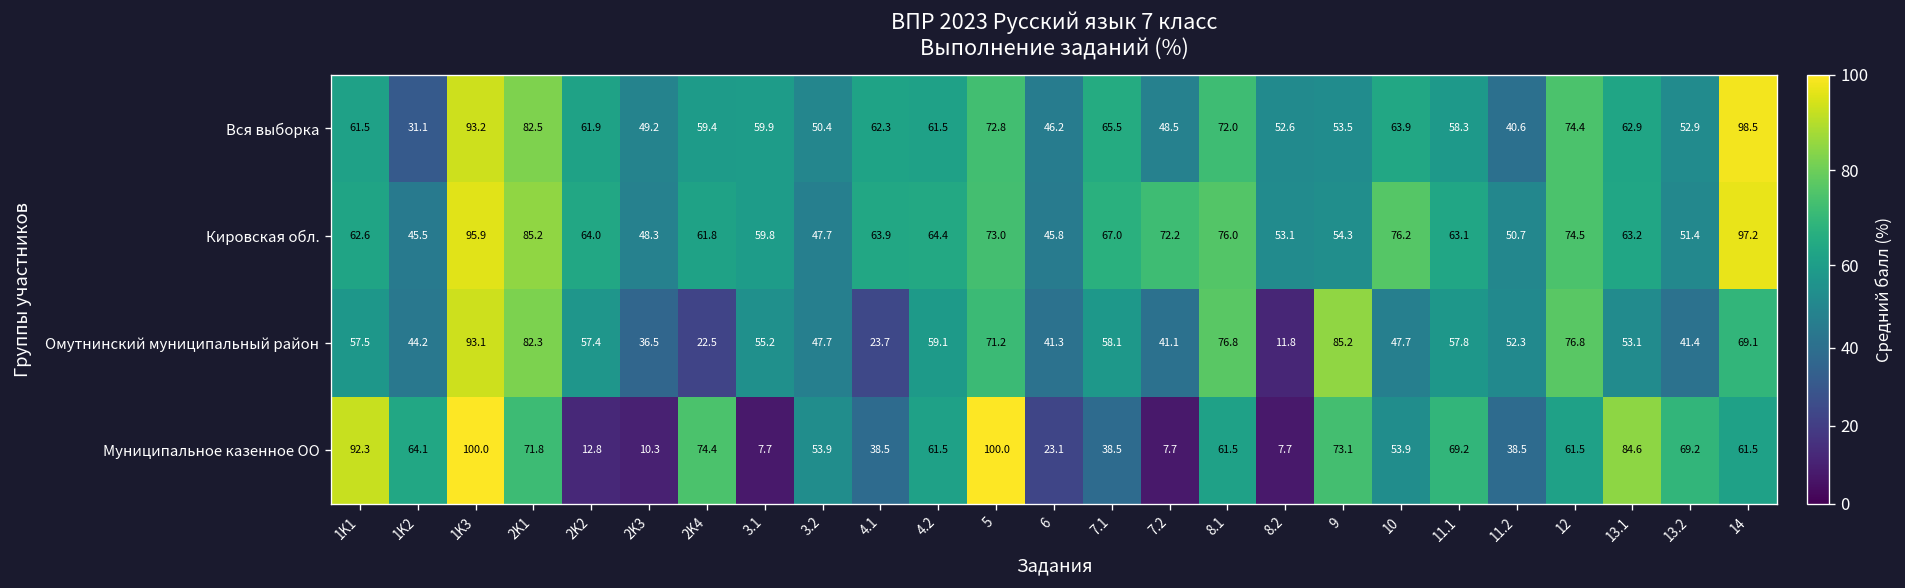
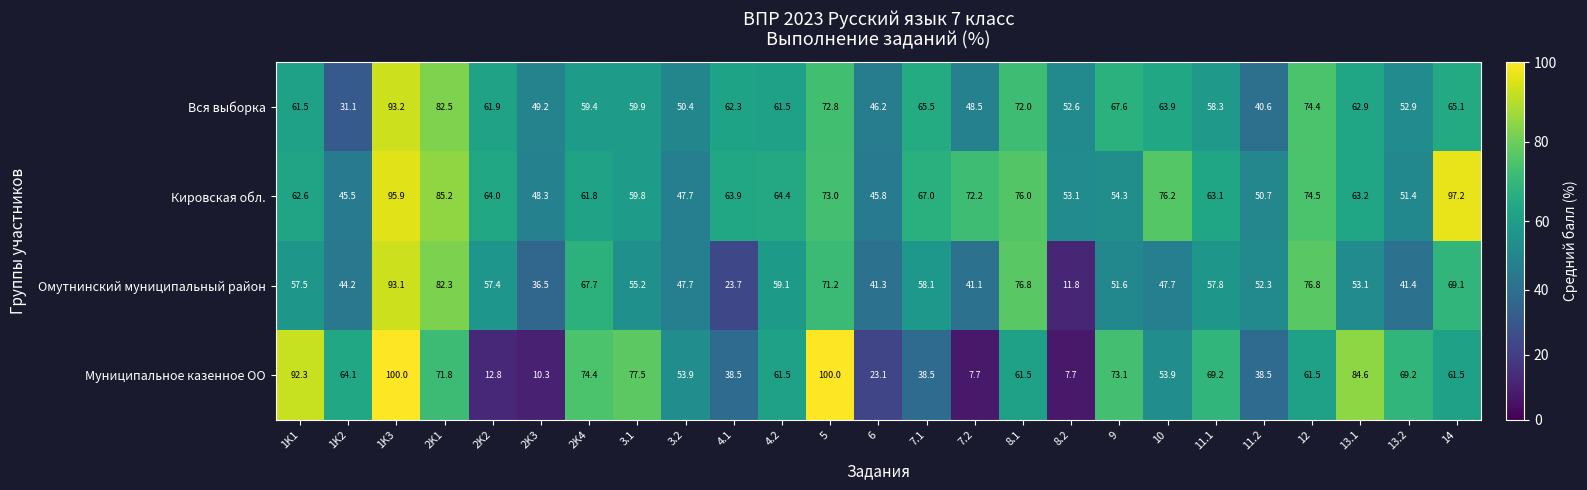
Вся выборка, 9: 53.5 -> 67.6
Вся выборка, 14: 98.5 -> 65.1
Омутнинский муниципальный район, 2K4: 22.5 -> 67.7
Омутнинский муниципальный район, 9: 85.2 -> 51.6
Муниципальное казенное ОО, 3.1: 7.7 -> 77.5
